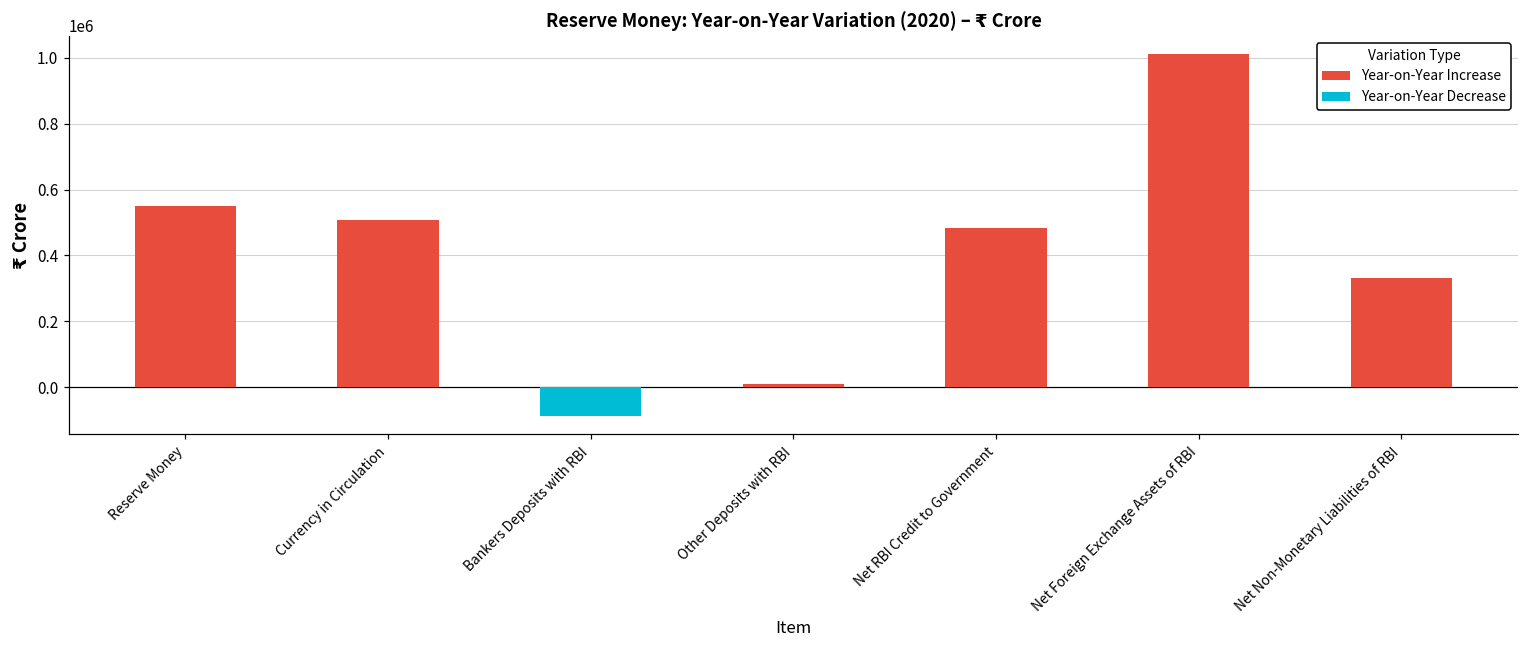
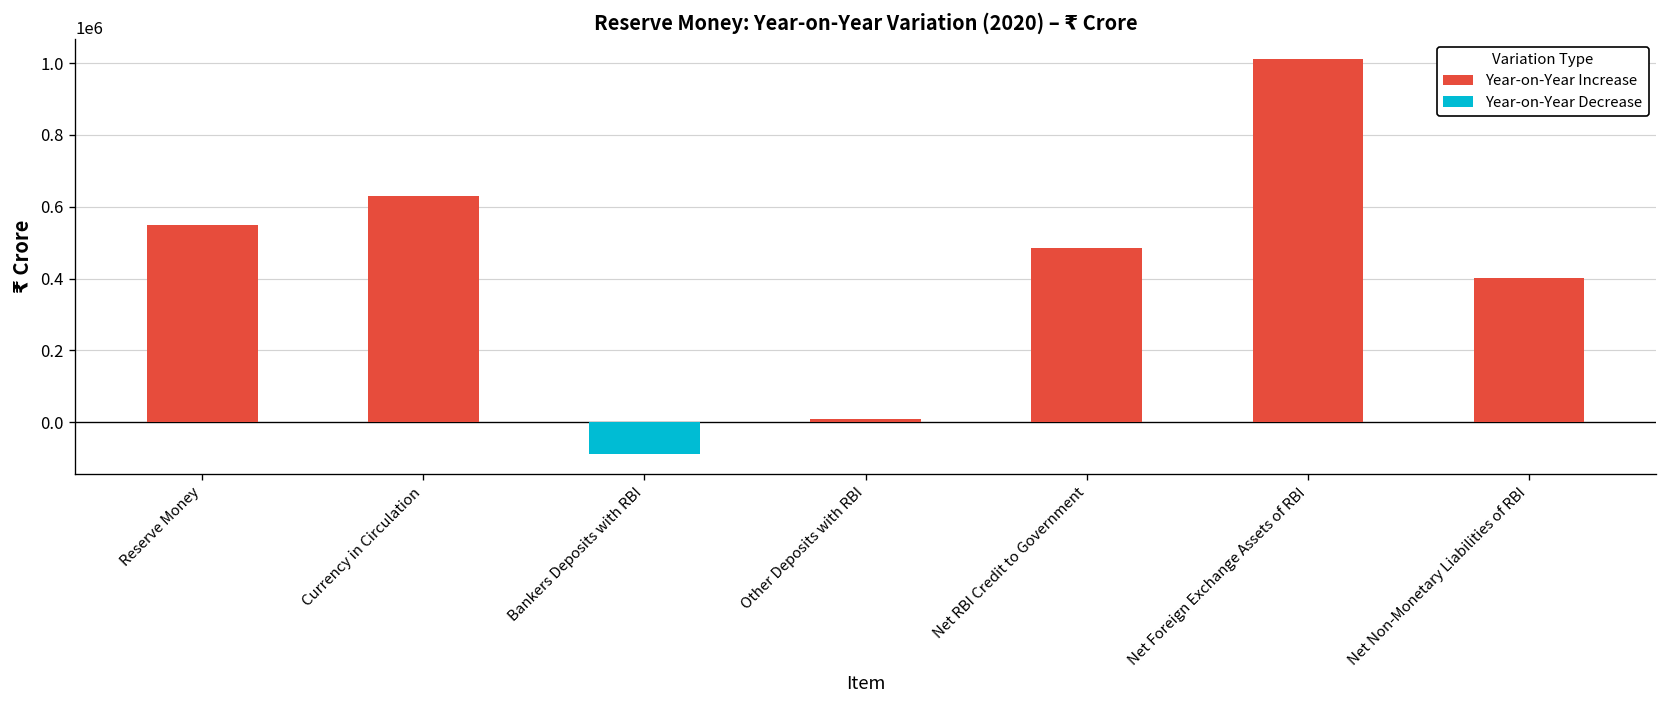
Year-on-Year Increase, Currency in Circulation: 510000 -> 630000
Year-on-Year Increase, Net Non-Monetary Liabilities of RBI: 330000 -> 400000
